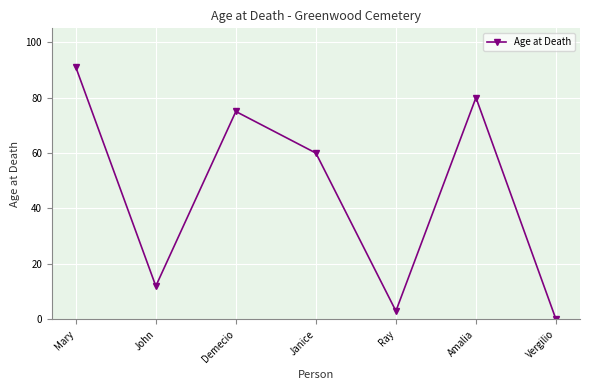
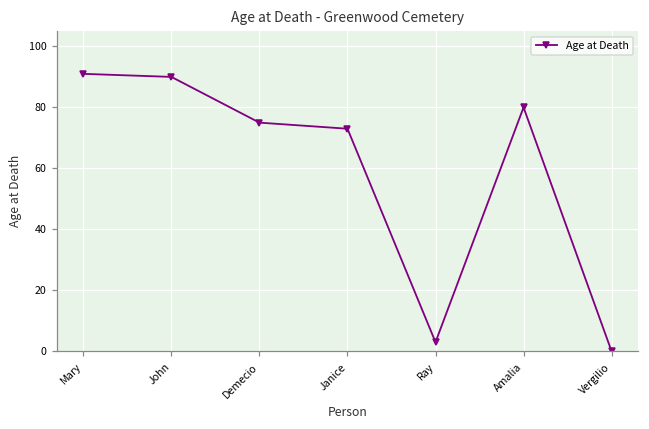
John: 12 -> 90
Janice: 60 -> 73
